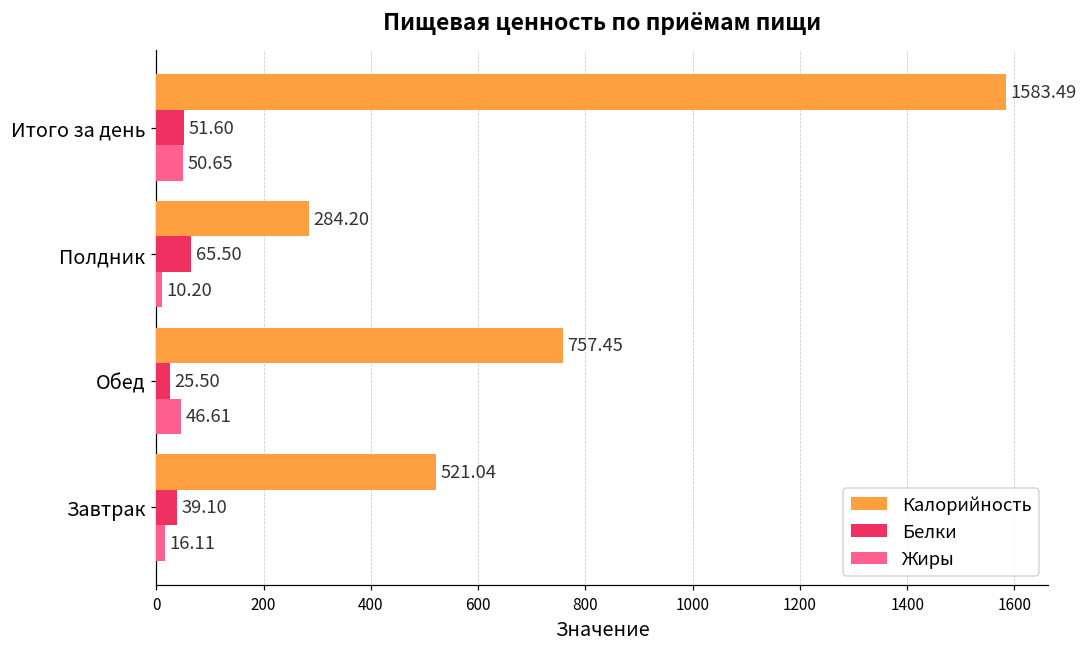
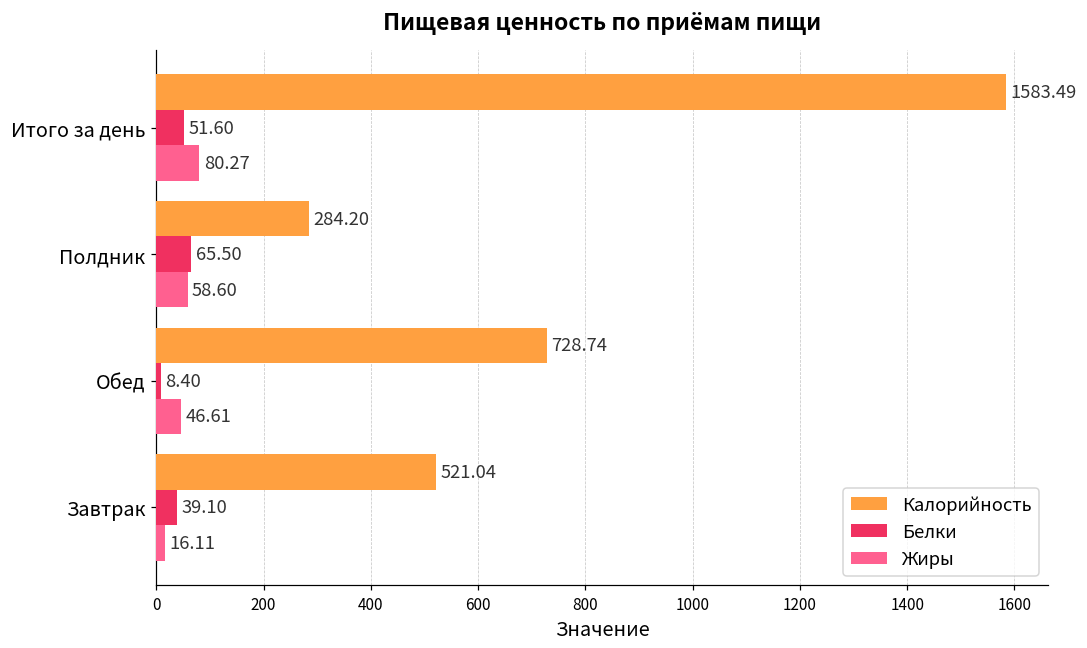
Жиры, Итого за день: 50.65 -> 80.27
Жиры, Полдник: 10.20 -> 58.60
Калорийность, Обед: 757.45 -> 728.74
Белки, Обед: 25.50 -> 8.40
